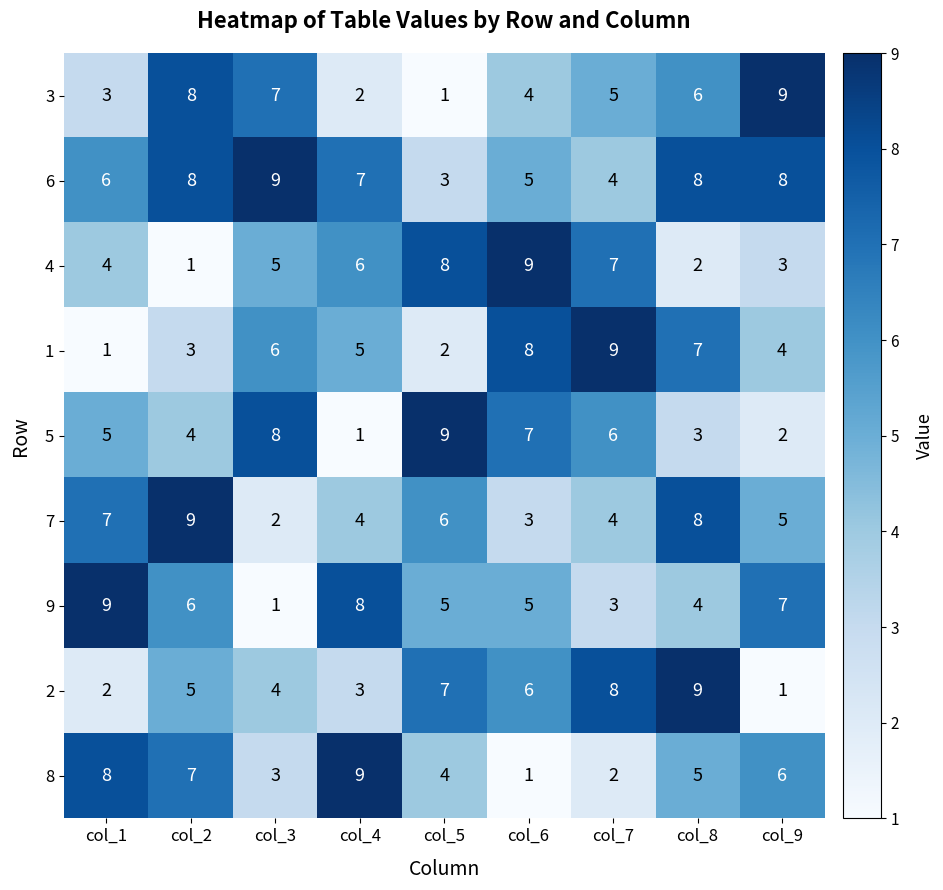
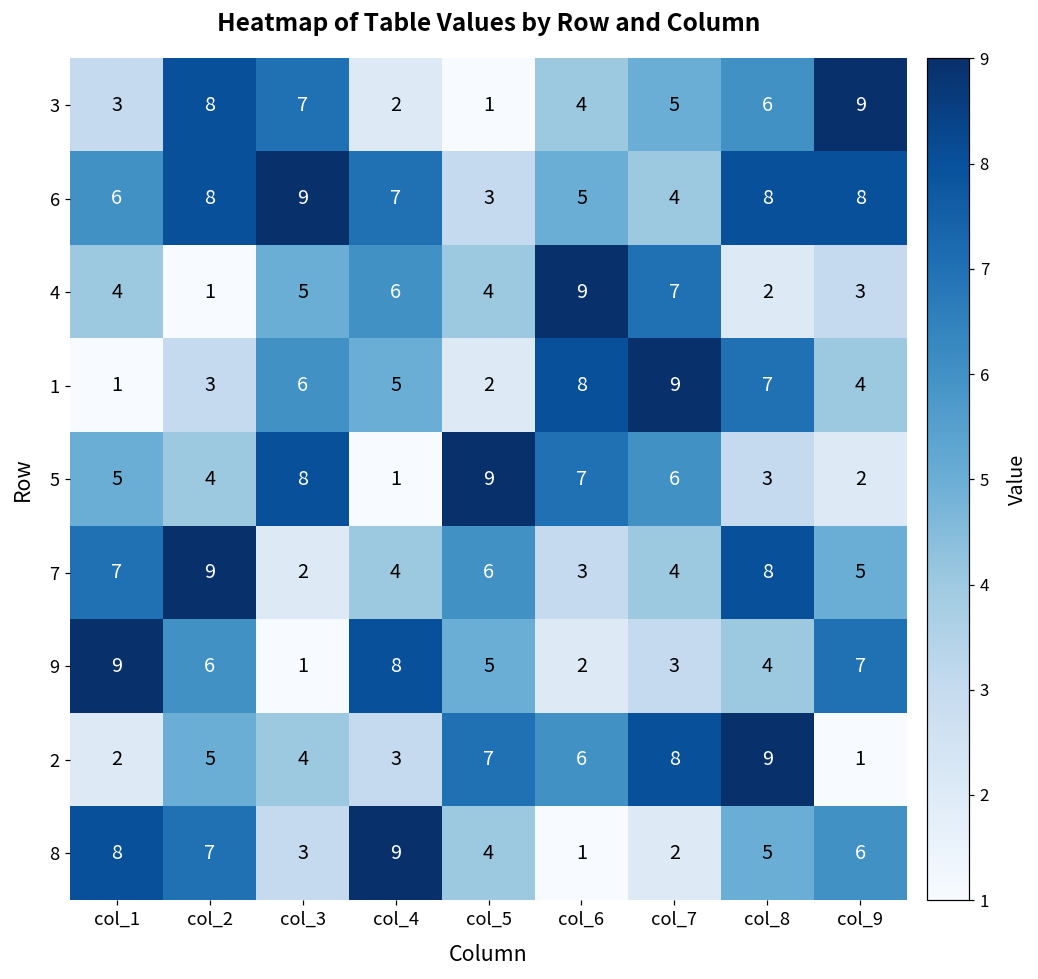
4, col_5: 8 -> 4
9, col_6: 5 -> 2
